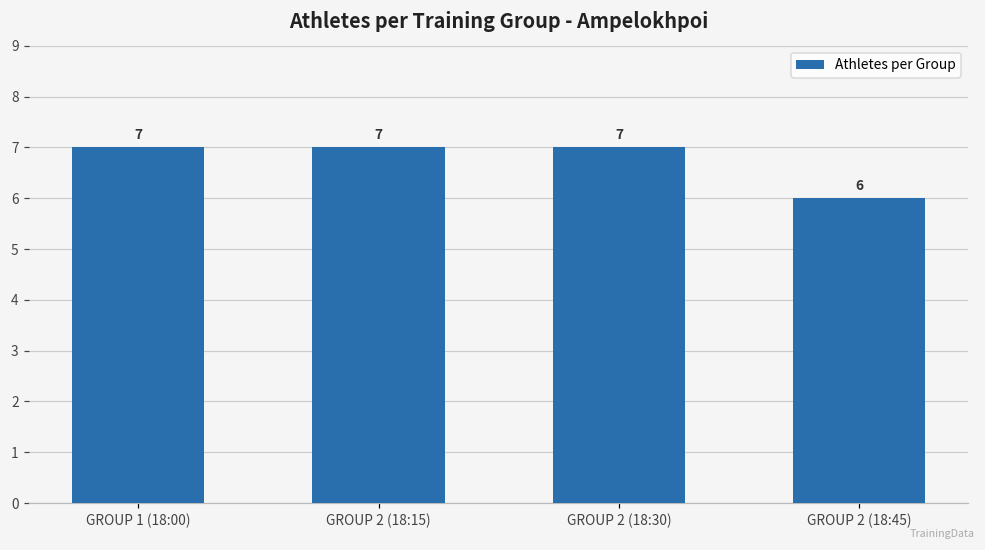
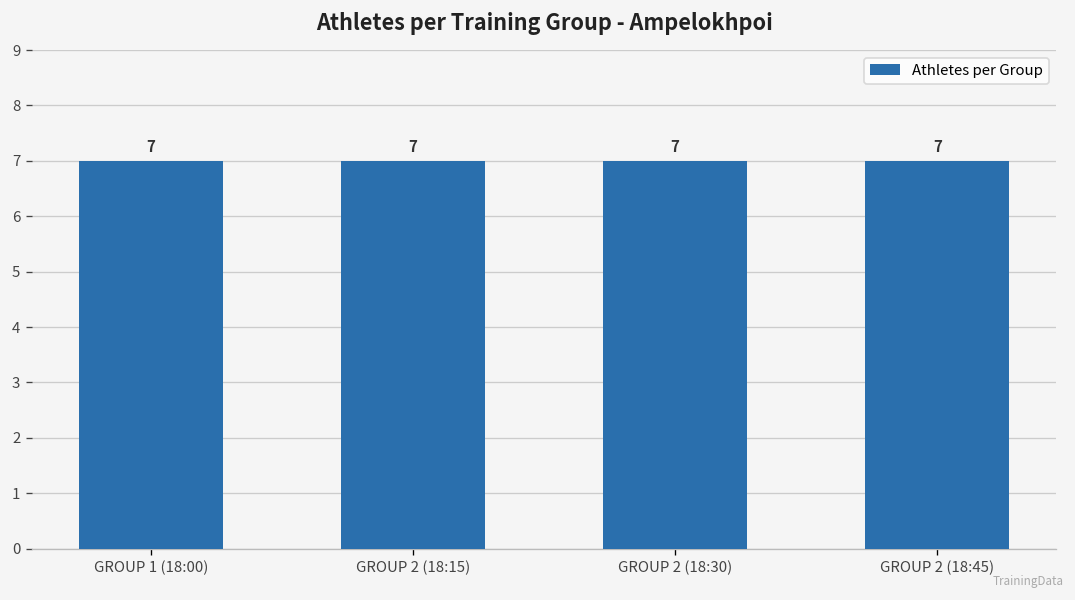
GROUP 2 (18:45): 6 -> 7
